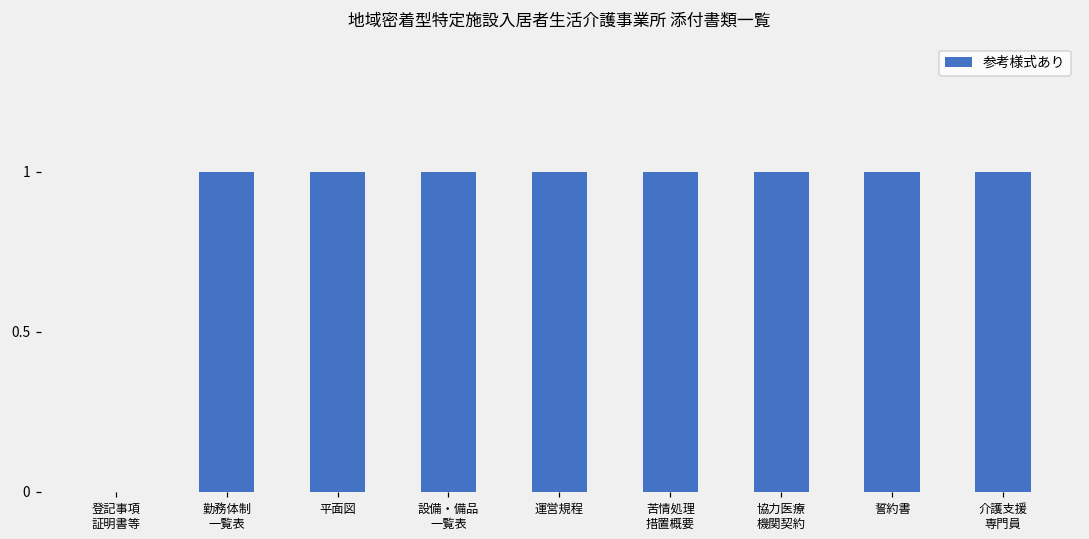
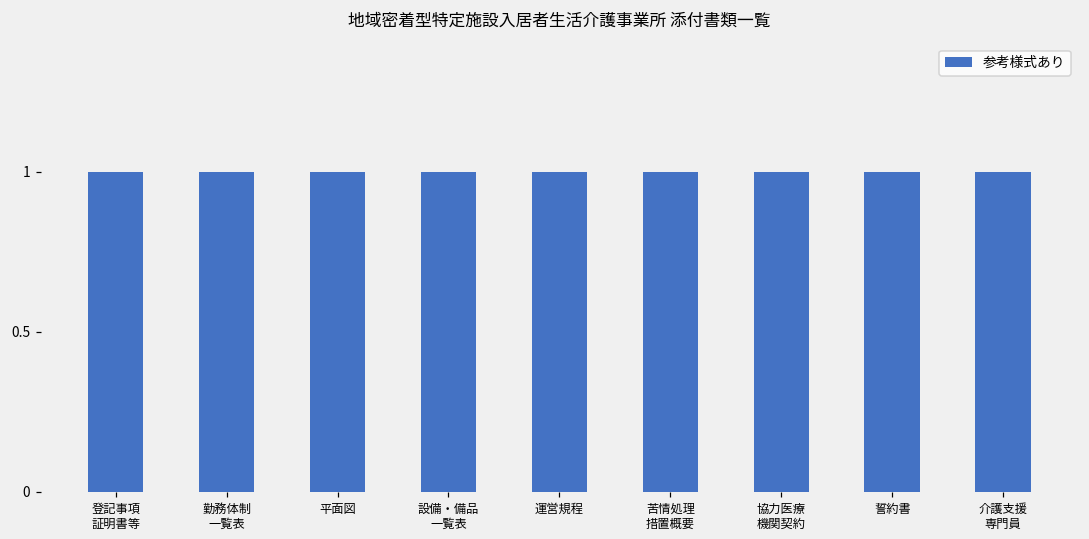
登記事項 証明書等: 0 -> 1
